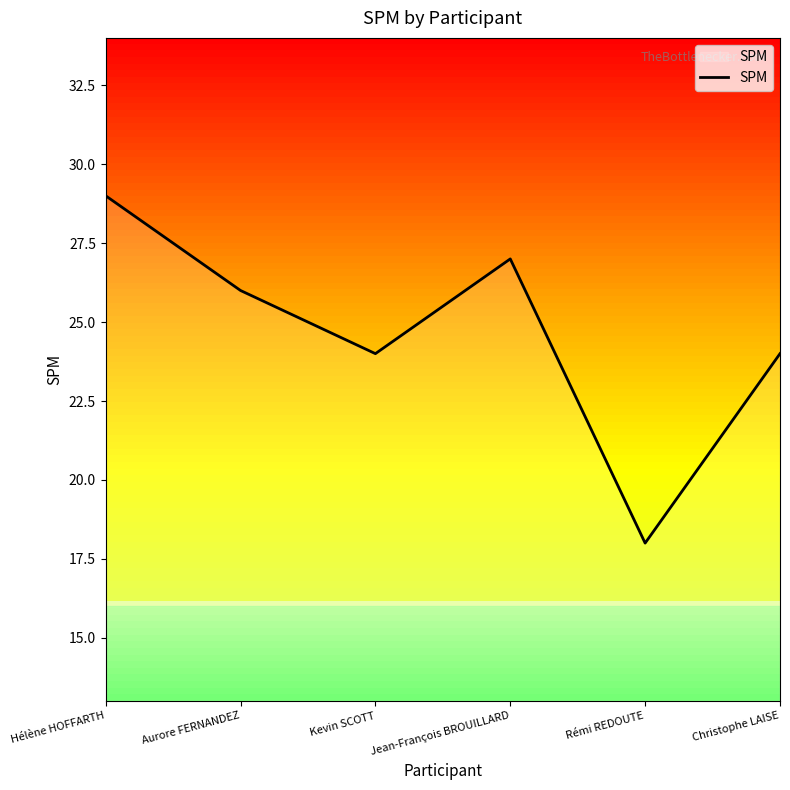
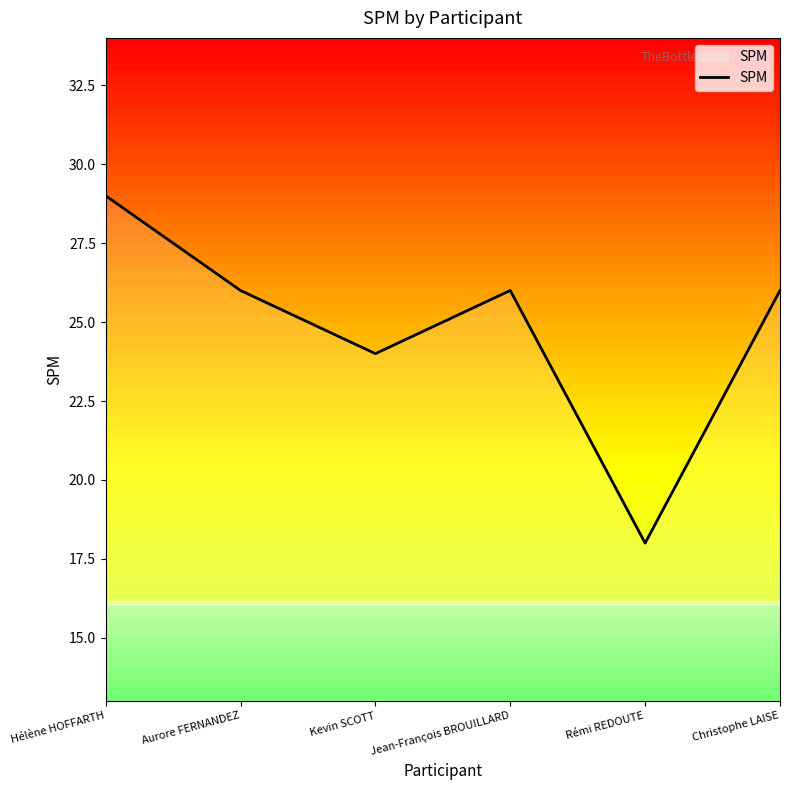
Jean-François BROUILLARD: 27 -> 26
Christophe LAISE: 24 -> 26
